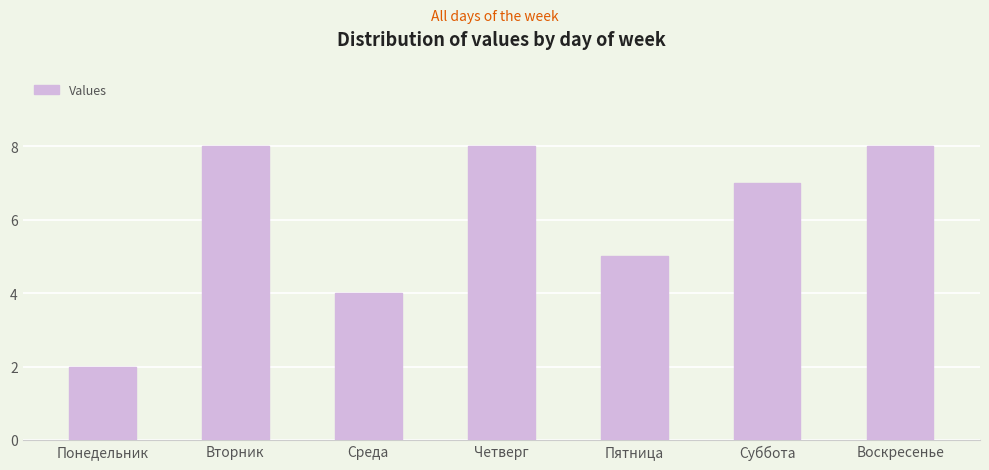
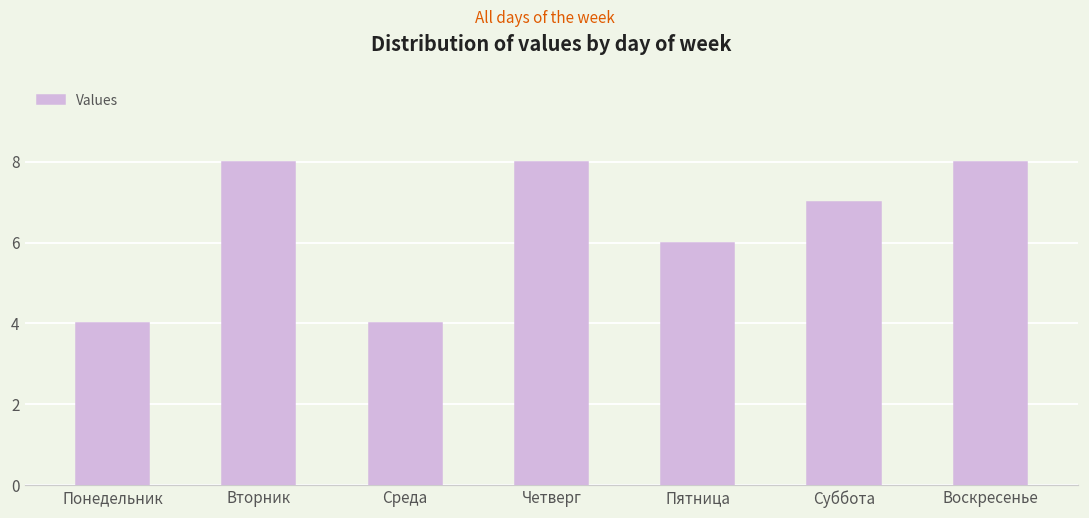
Понедельник: 2 -> 4
Пятница: 5 -> 6
